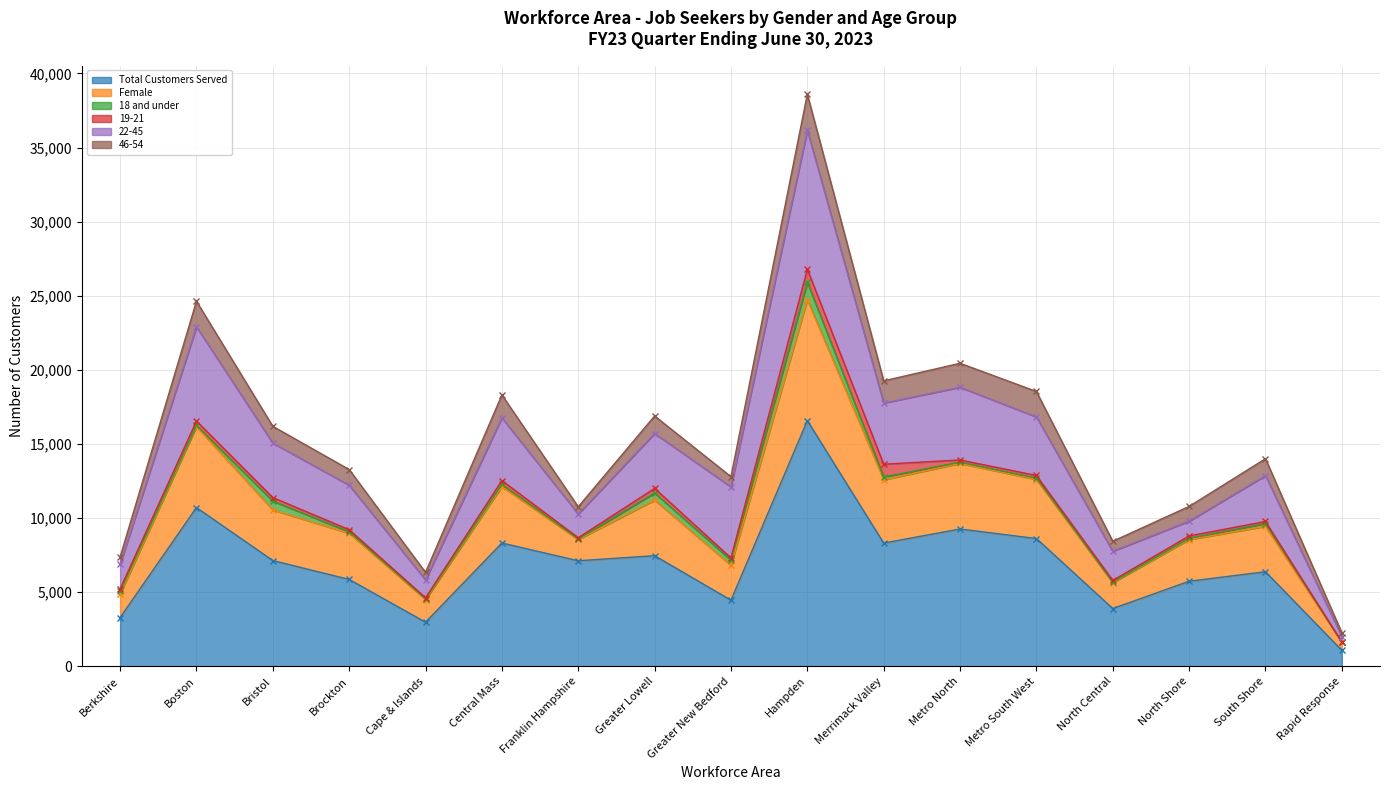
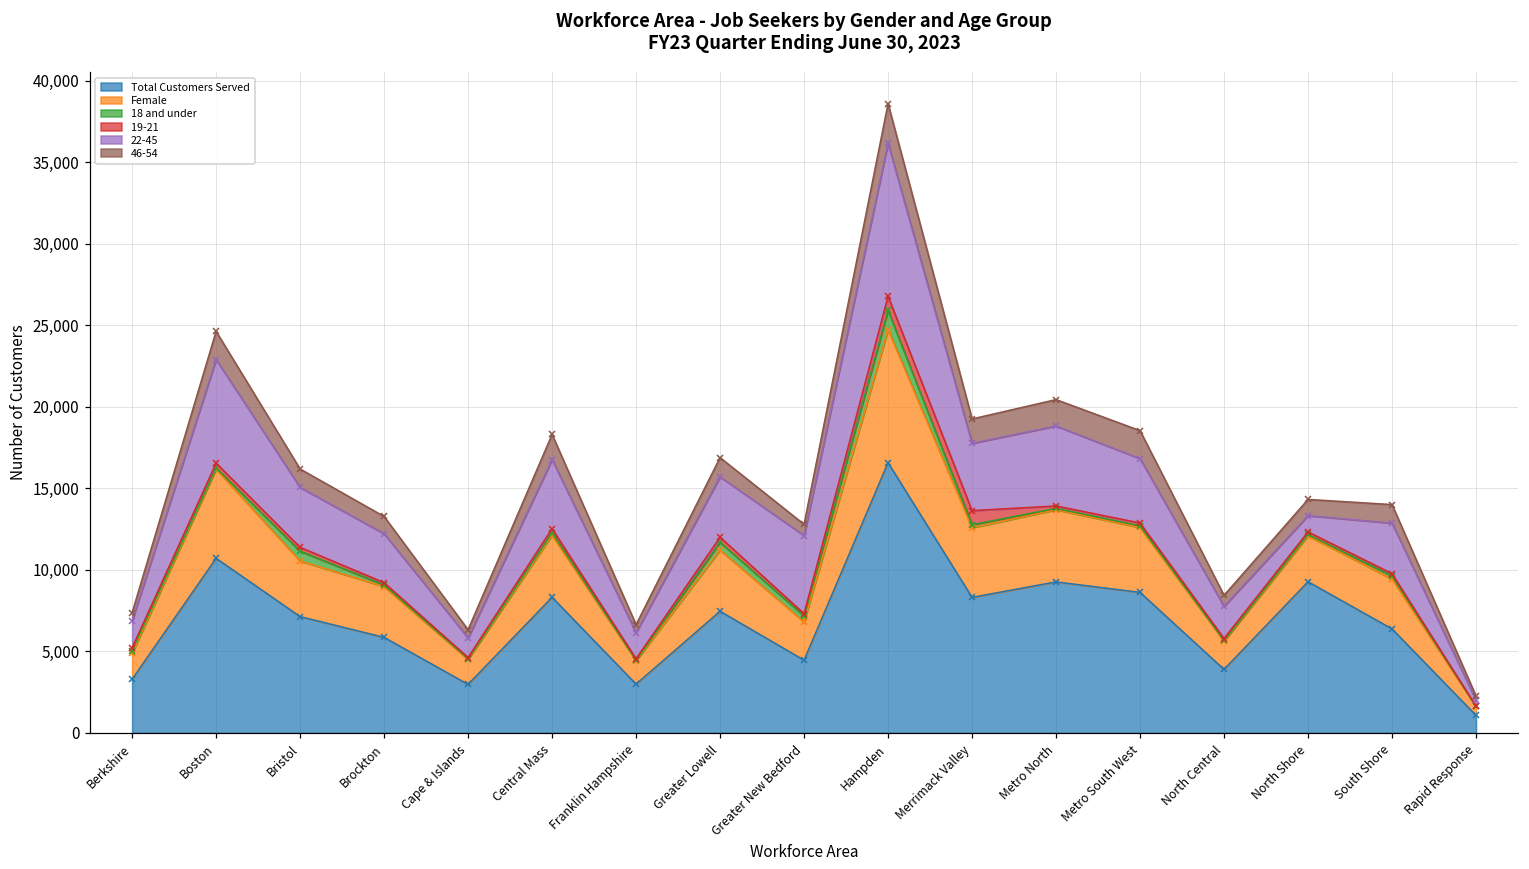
Total Customers Served, Franklin Hampshire: 7,100 -> 3,000
Total Customers Served, North Shore: 5,700 -> 9,300
